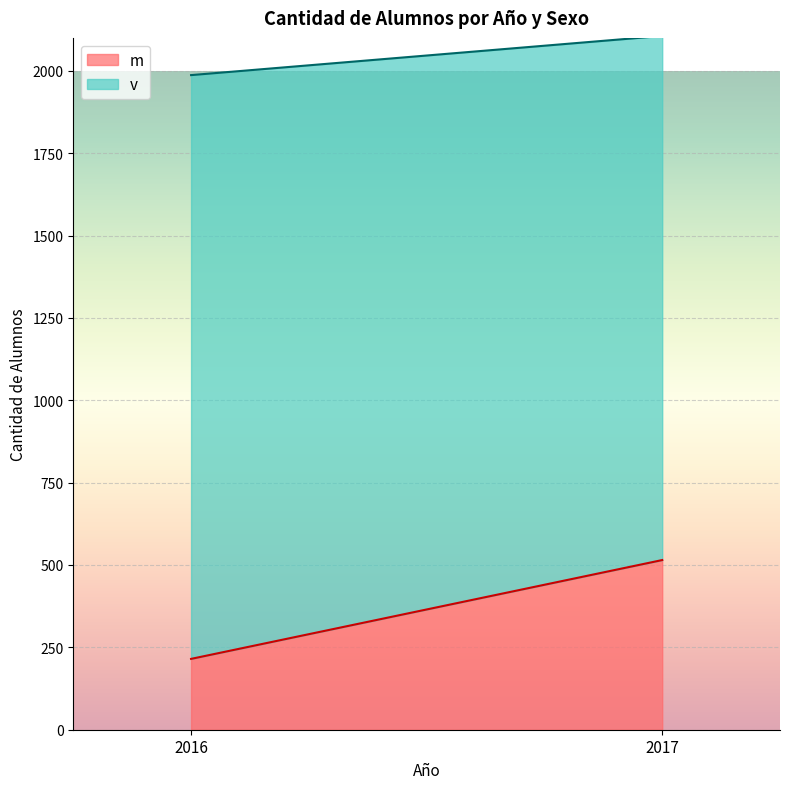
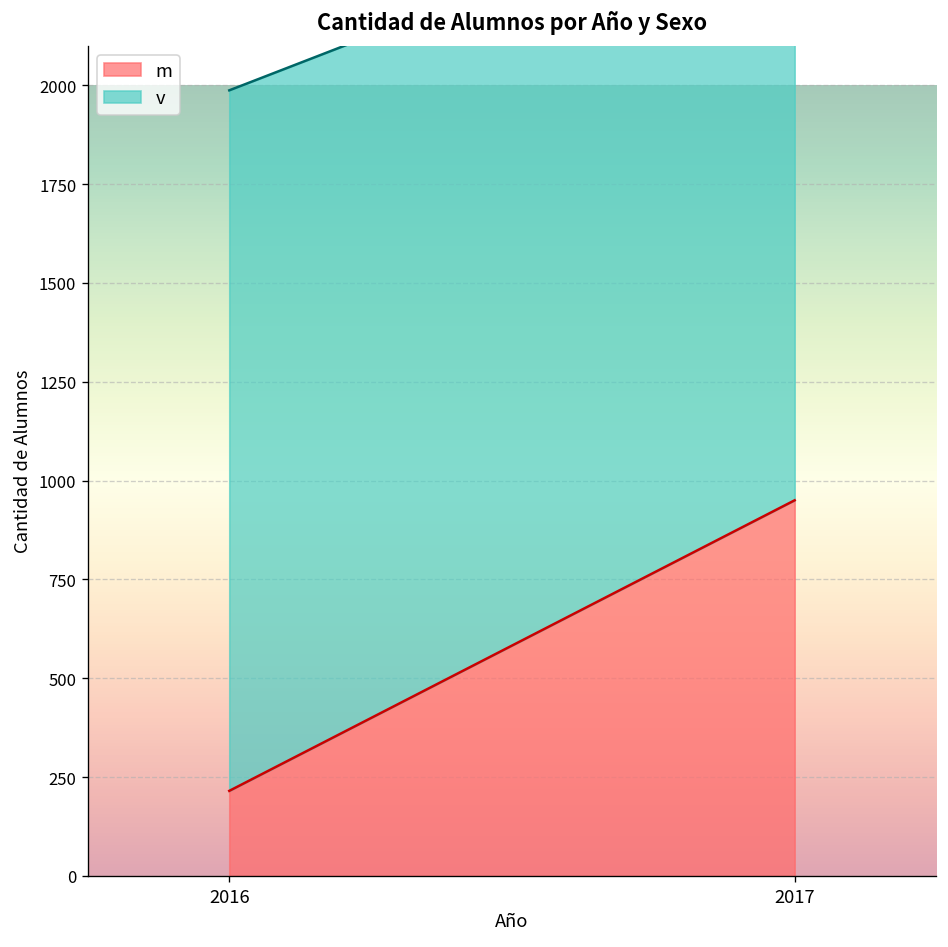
m, 2017: 520 -> 950
